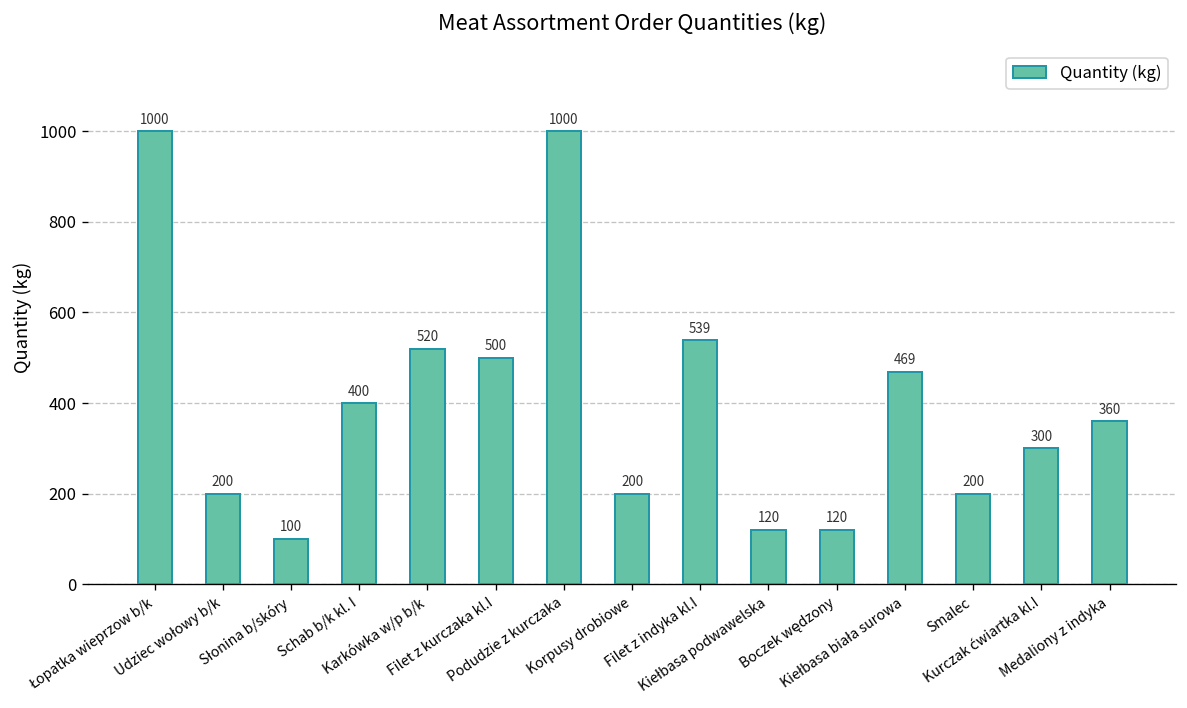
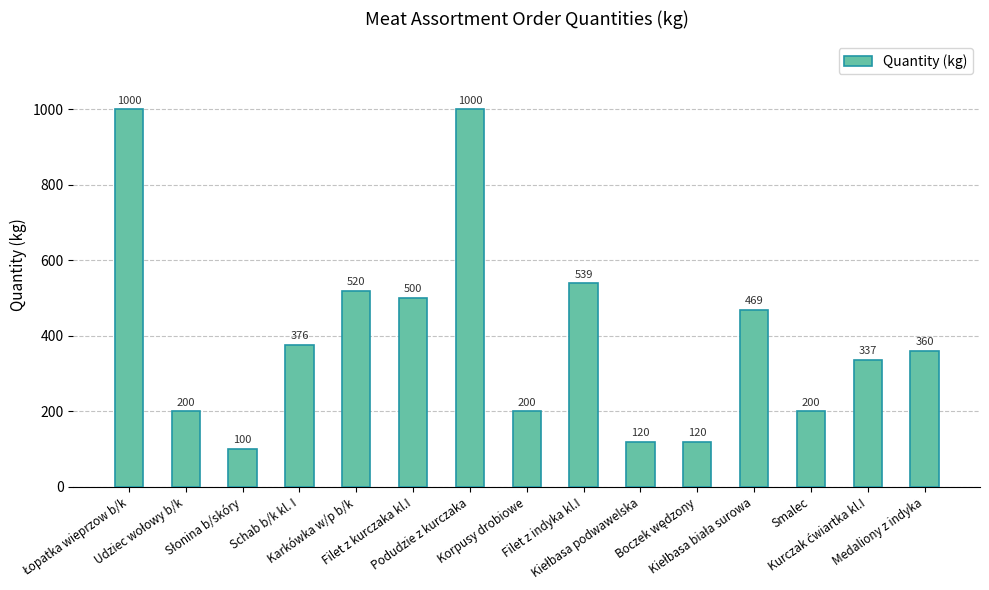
Schab b/k kl. I: 400 -> 376
Kurczak ćwiartka kl.I: 300 -> 337
